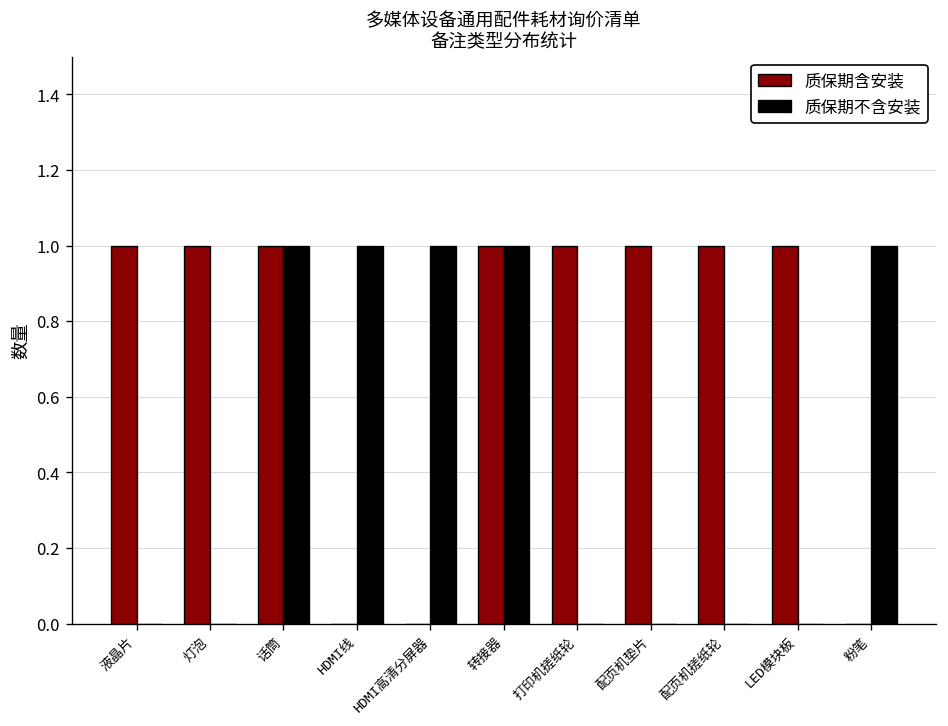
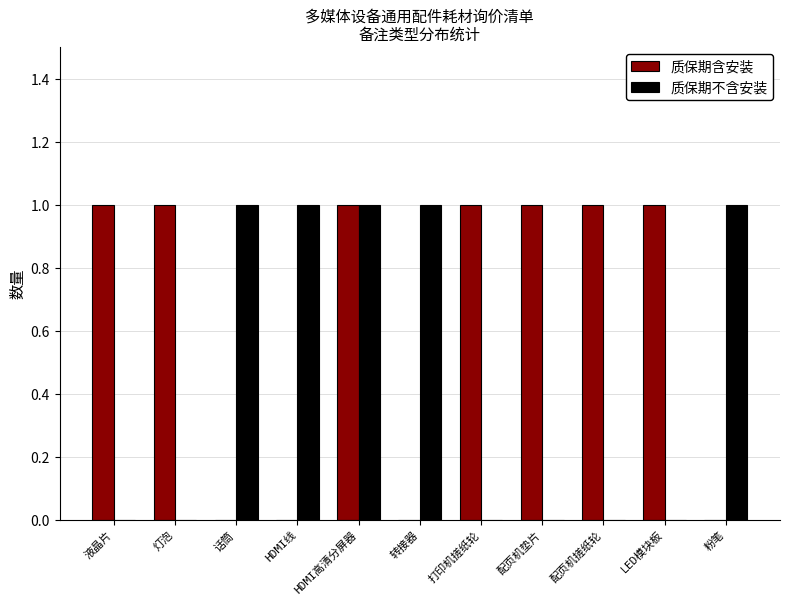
质保期含安装, 话筒: 1 -> 0
质保期含安装, HDMI高清分屏器: 0 -> 1
质保期含安装, 转接器: 1 -> 0
